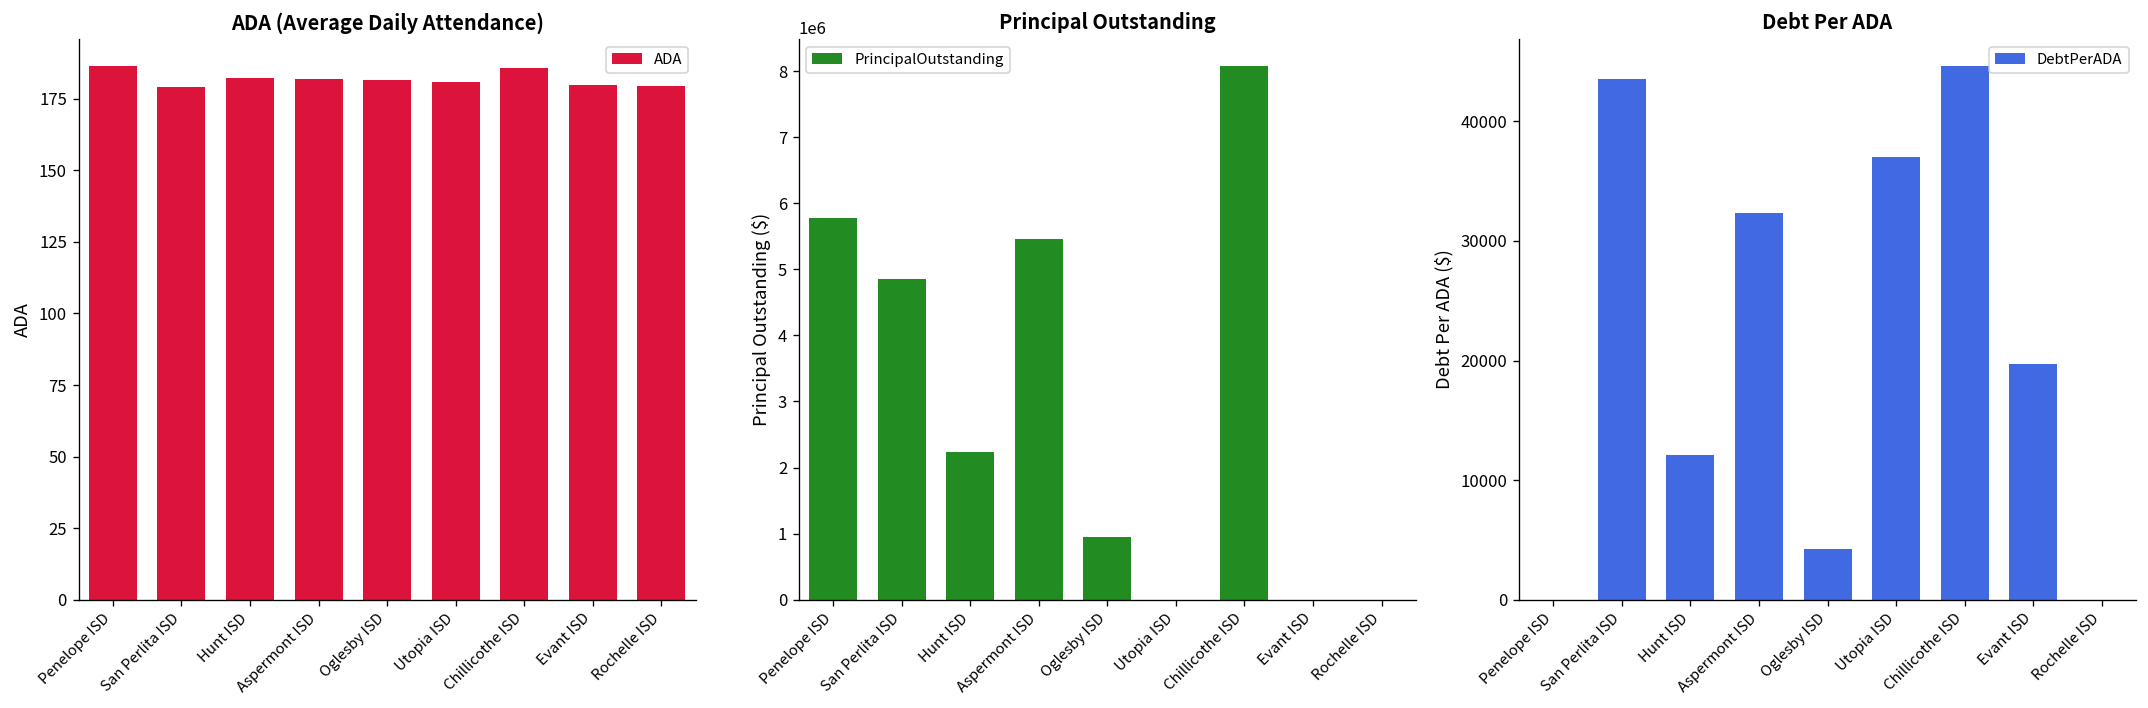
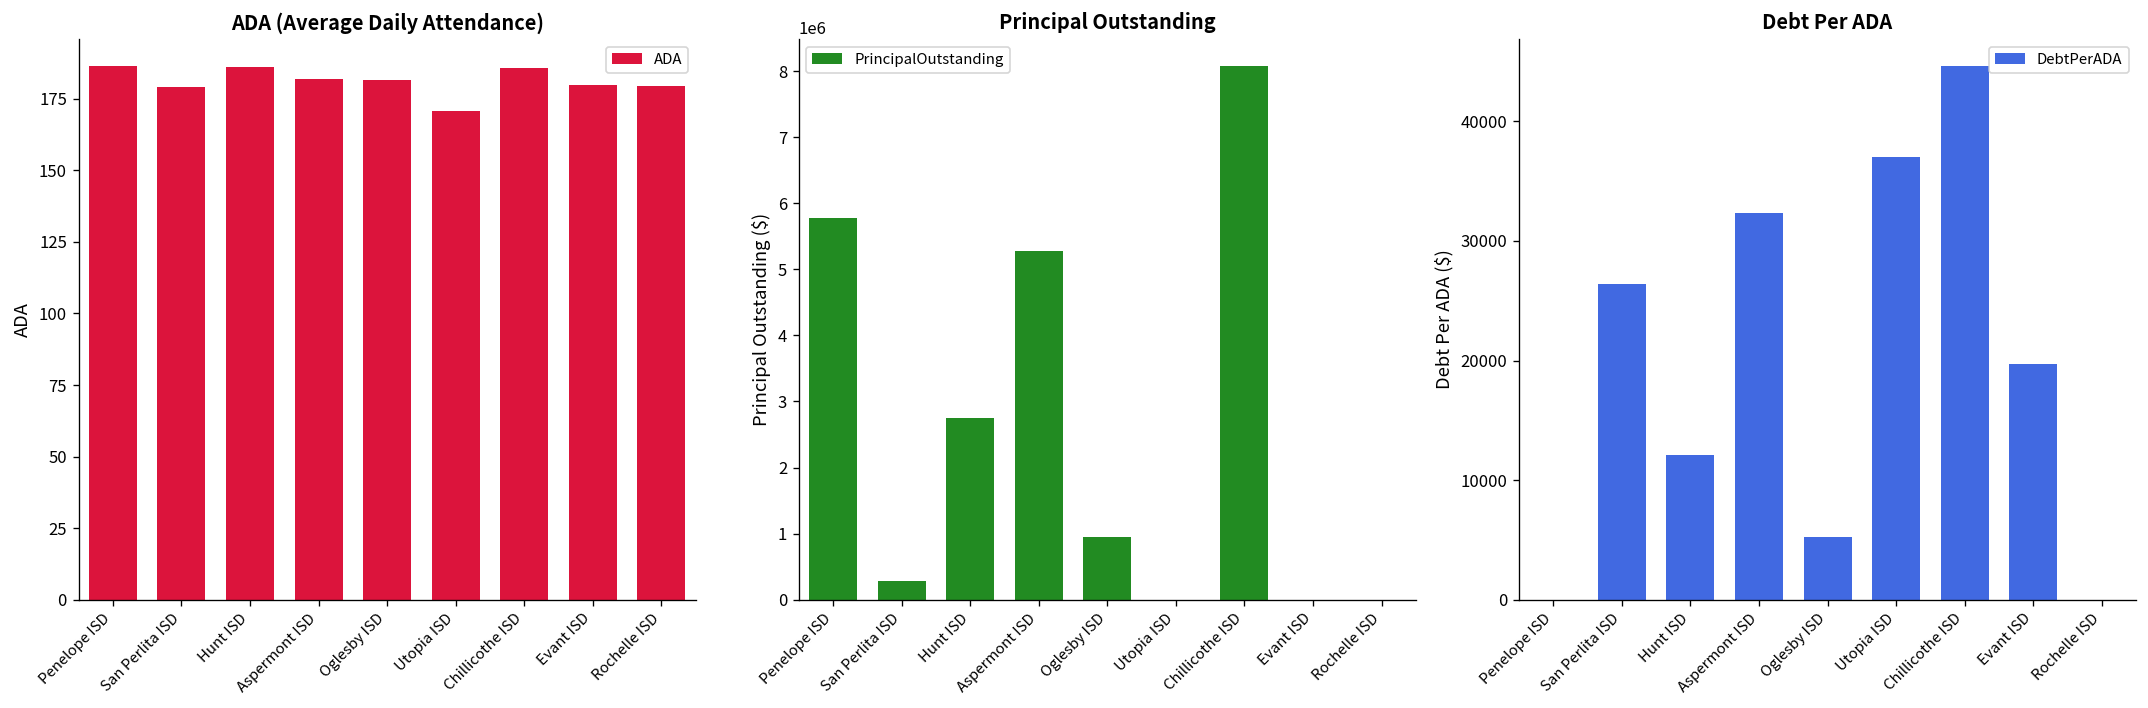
ADA (Average Daily Attendance), Hunt ISD: 182 -> 186
ADA (Average Daily Attendance), Utopia ISD: 181 -> 171
Principal Outstanding, San Perlita ISD: 4900000 -> 300000
Principal Outstanding, Hunt ISD: 2200000 -> 2800000
Principal Outstanding, Aspermont ISD: 5500000 -> 5300000
Debt Per ADA, San Perlita ISD: 44000 -> 26000
Debt Per ADA, Oglesby ISD: 4000 -> 5000
